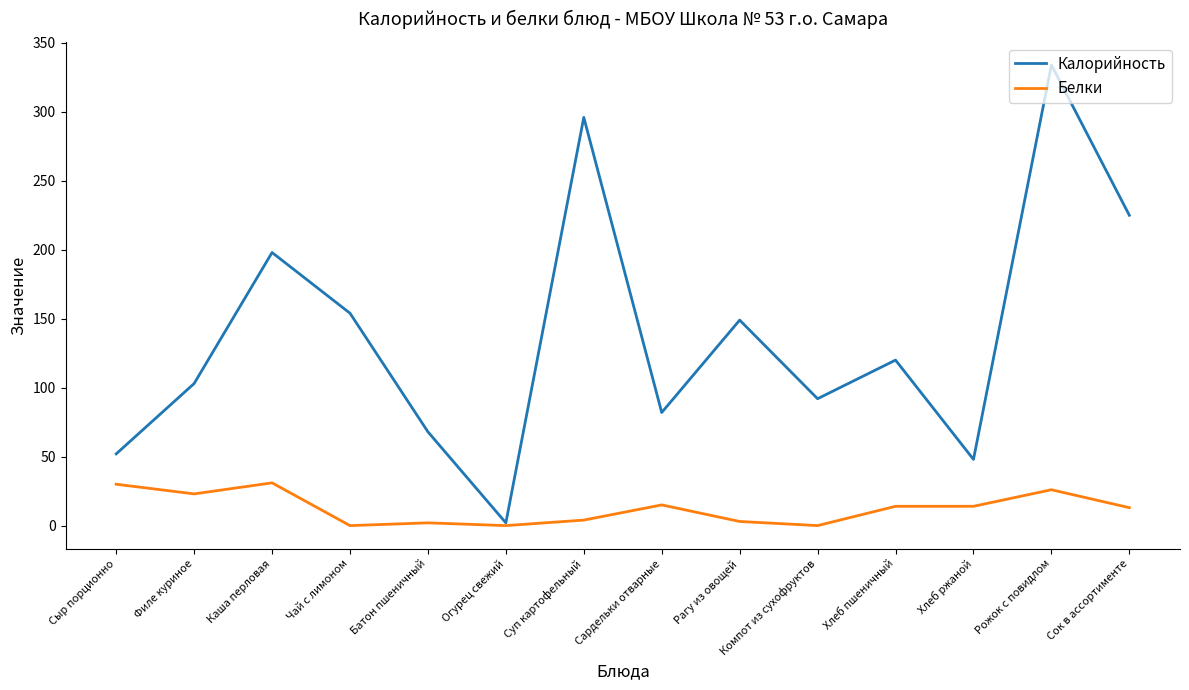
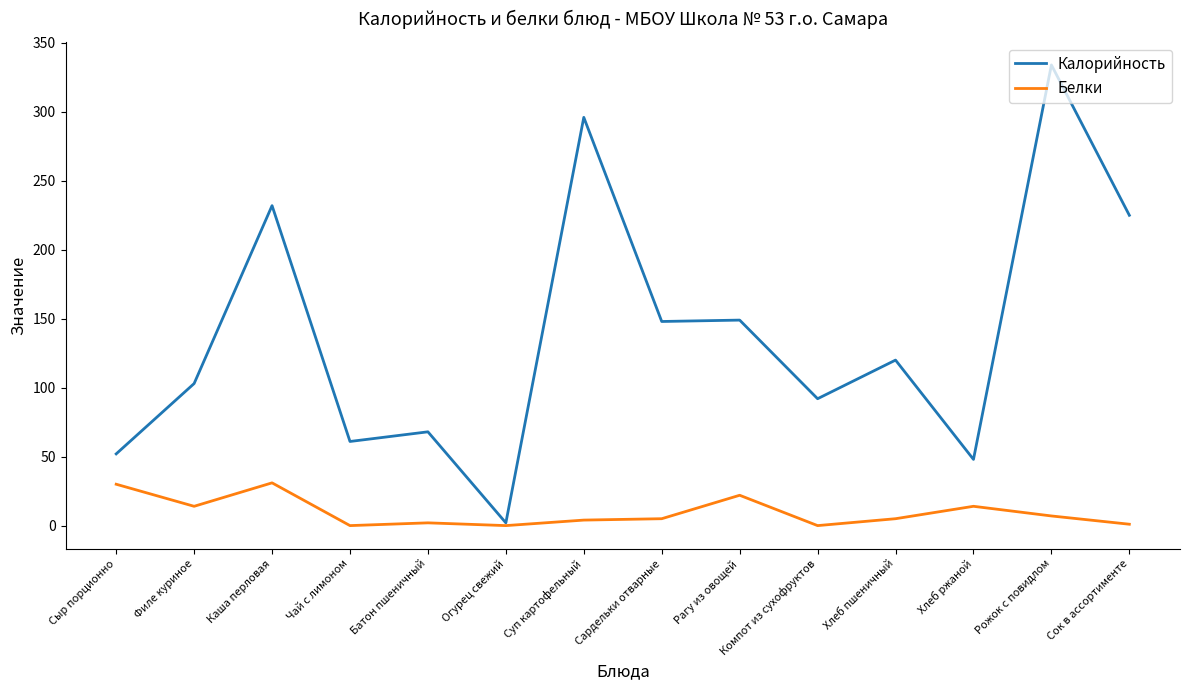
Белки, Филе куриное: 23 -> 14
Калорийность, Каша перловая: 198 -> 232
Калорийность, Чай с лимоном: 154 -> 61
Калорийность, Сардельки отварные: 82 -> 148
Белки, Сардельки отварные: 15 -> 5
Белки, Рагу из овощей: 3 -> 22
Белки, Хлеб пшеничный: 14 -> 5
Белки, Рожок с повидлом: 26 -> 7
Белки, Сок в ассортименте: 13 -> 1
